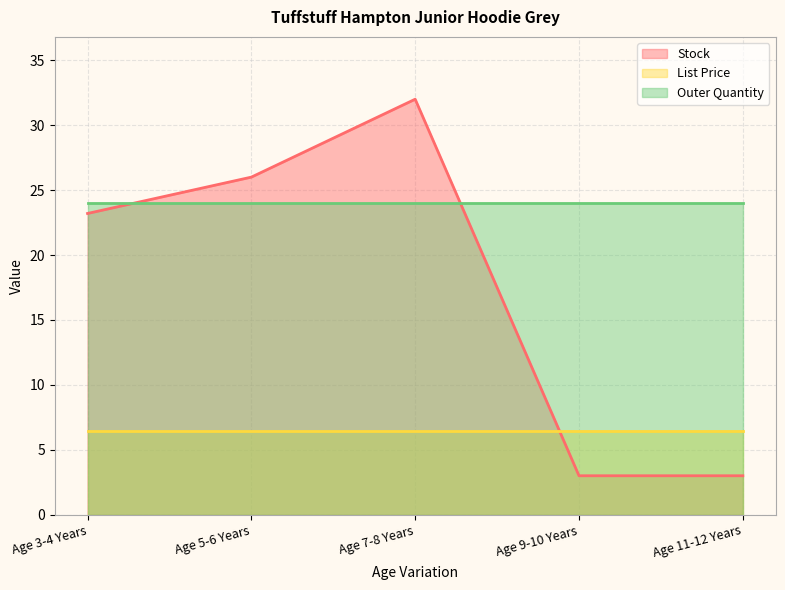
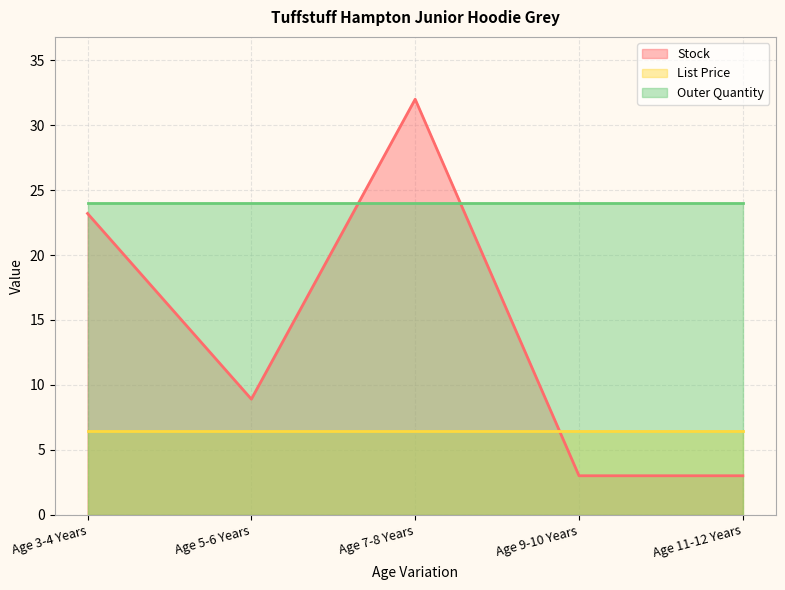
Stock, Age 5-6 Years: 26.0 -> 8.9
